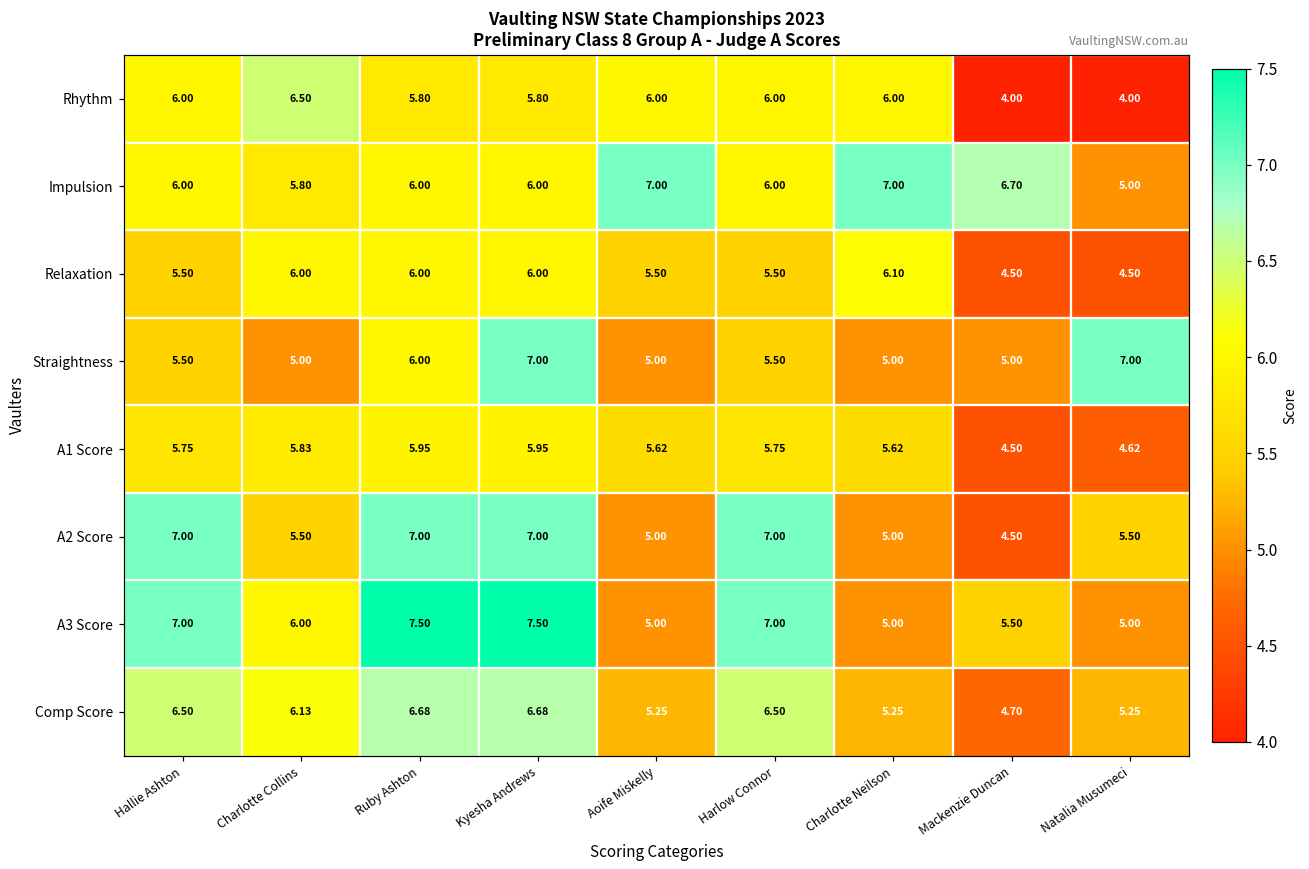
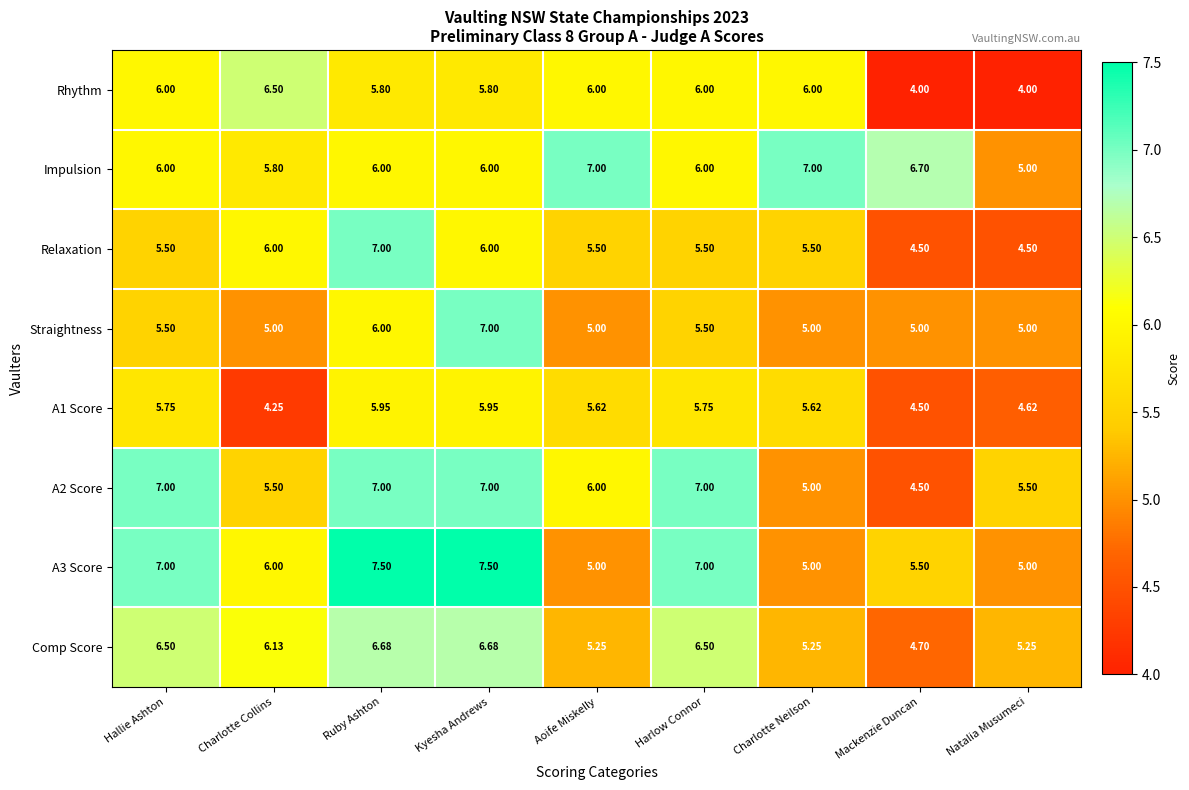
Relaxation, Ruby Ashton: 6.00 -> 7.00
Relaxation, Charlotte Neilson: 6.10 -> 5.50
Straightness, Natalia Musumeci: 7.00 -> 5.00
A1 Score, Charlotte Collins: 5.83 -> 4.25
A2 Score, Aoife Miskelly: 5.00 -> 6.00
